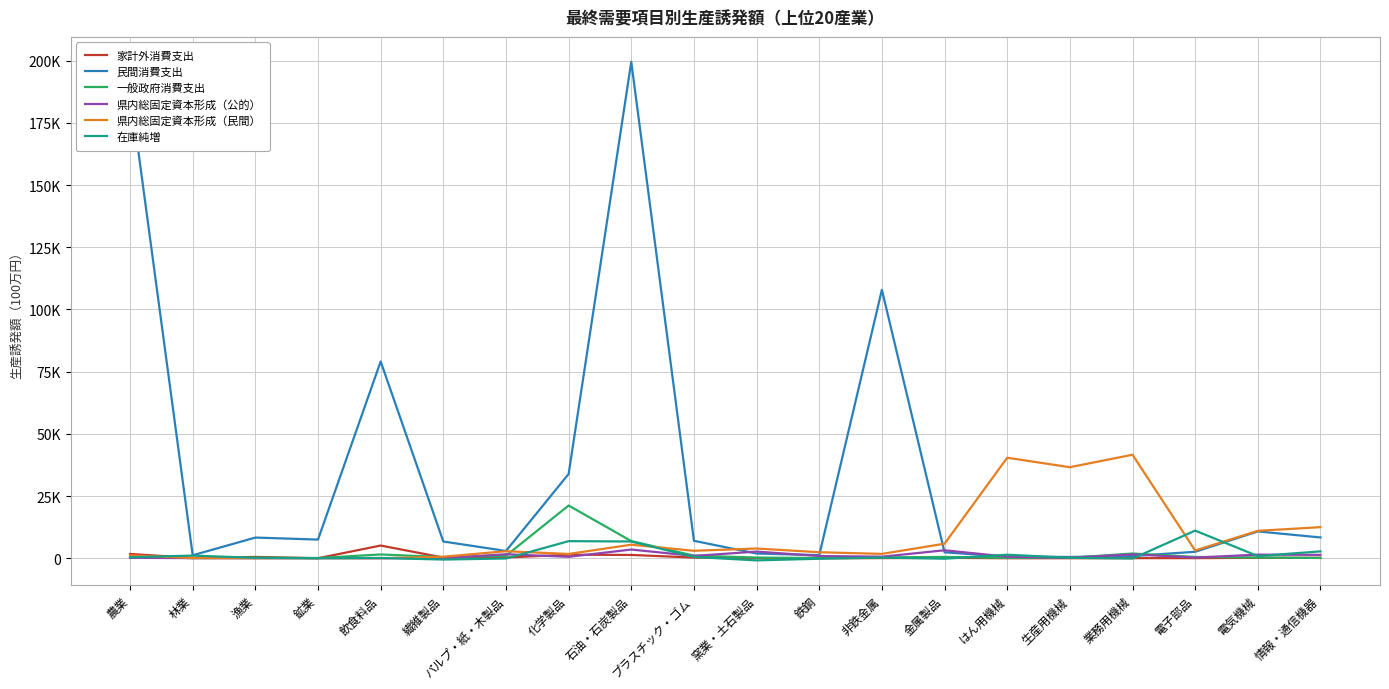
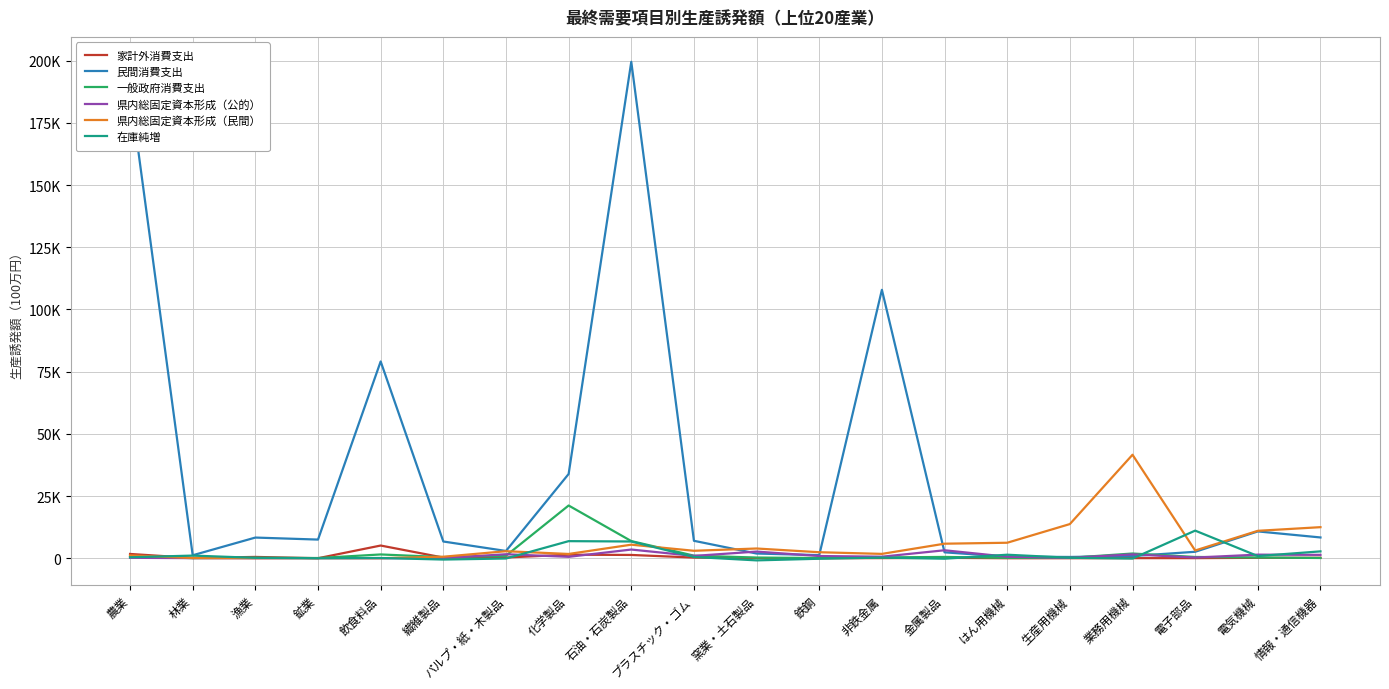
県内総固定資本形成（民間）, はん用機械: 40000 -> 6000
県内総固定資本形成（民間）, 生産用機械: 37000 -> 14000
